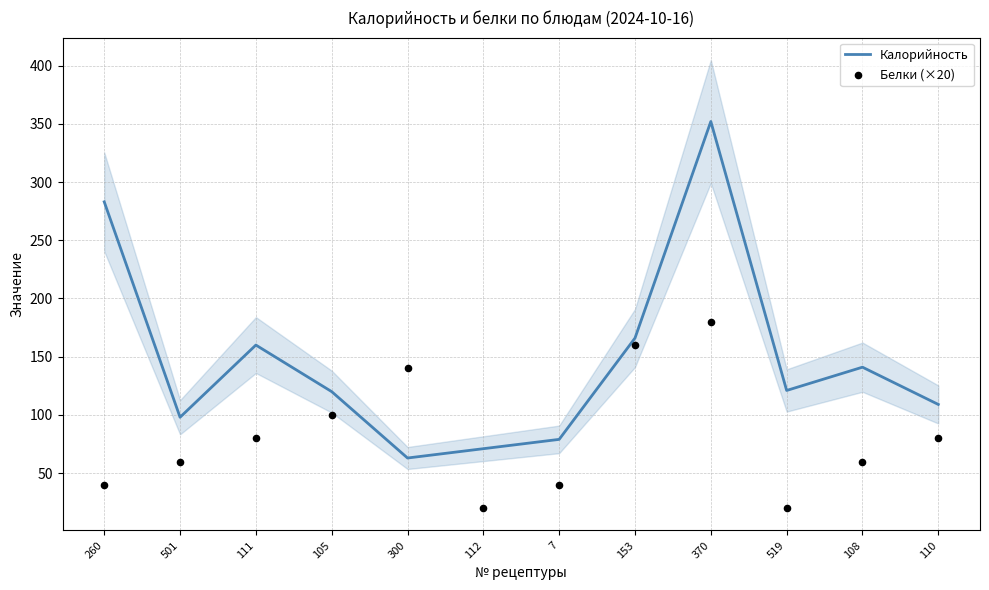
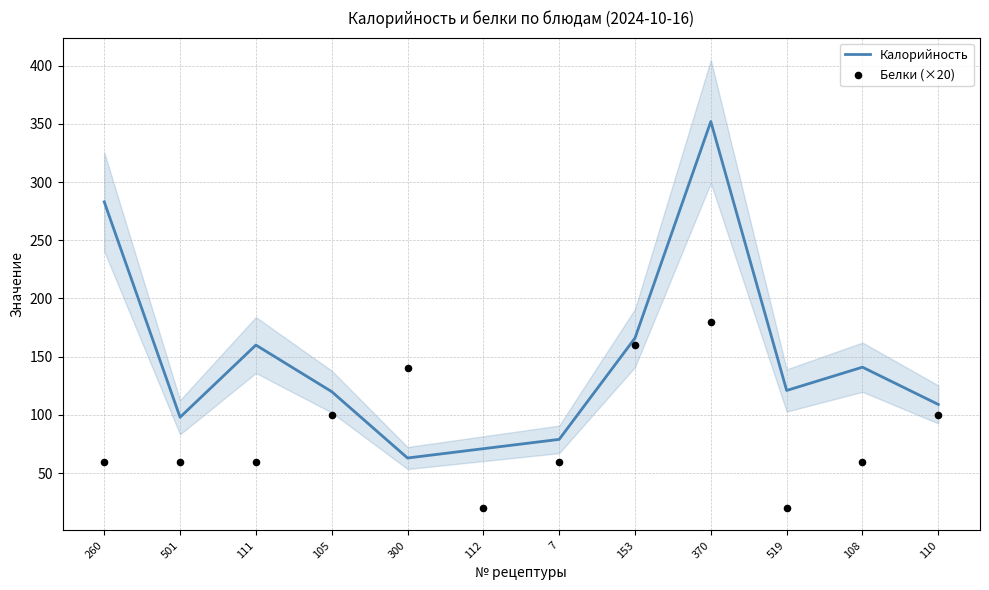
Белки (×20), 260: 40 -> 60
Белки (×20), 111: 80 -> 60
Белки (×20), 7: 40 -> 60
Белки (×20), 110: 80 -> 100
